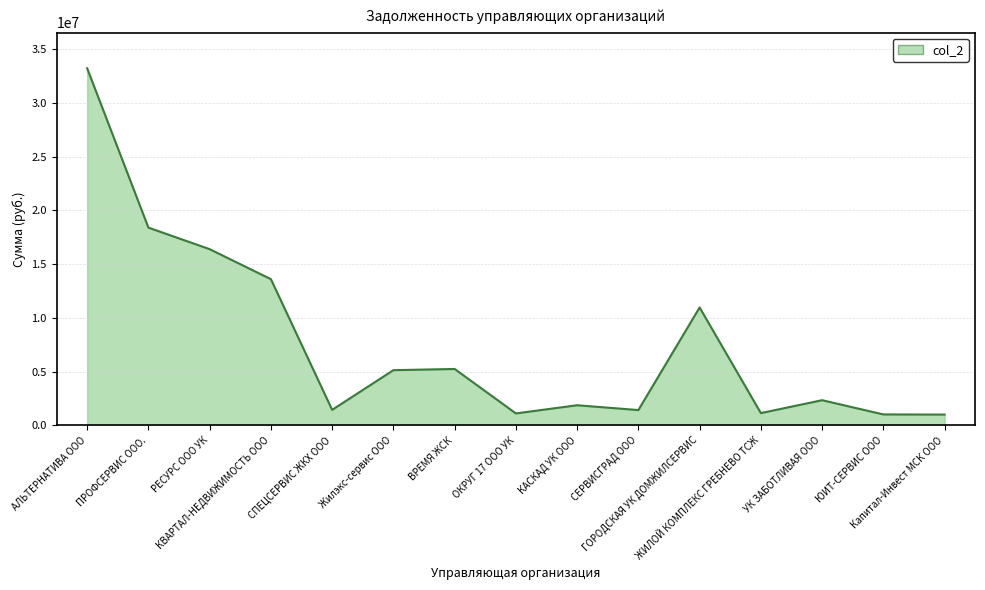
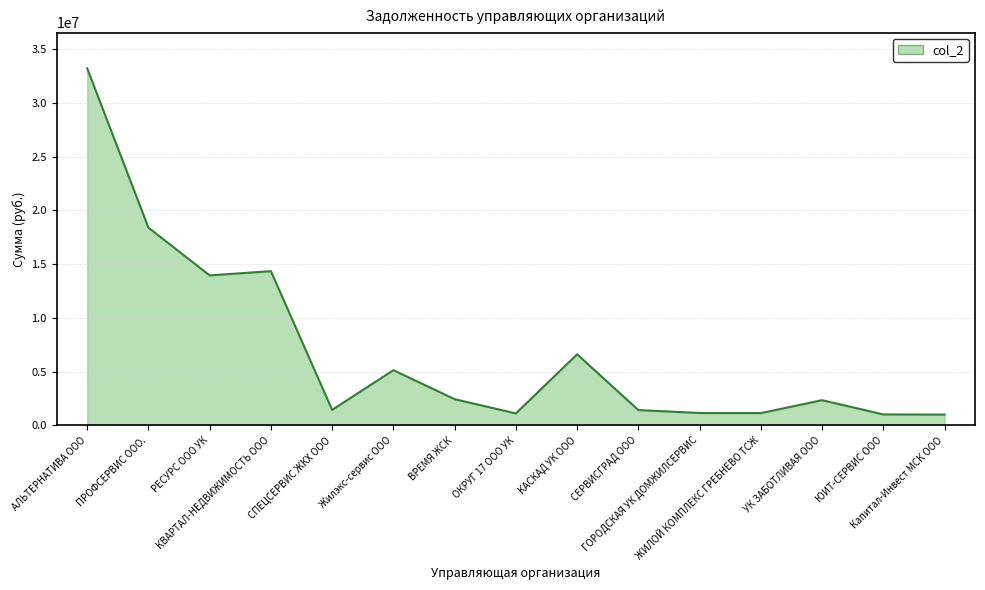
РЕСУРС ООО УК: 16400000 -> 14000000
КВАРТАЛ-НЕДВИЖИМОСТЬ ООО: 13600000 -> 14300000
ВРЕМЯ ЖСК: 5300000 -> 2400000
КАСКАД УК ООО: 1900000 -> 6600000
ГОРОДСКАЯ УК ДОМЖИЛСЕРВИС: 11000000 -> 1200000
